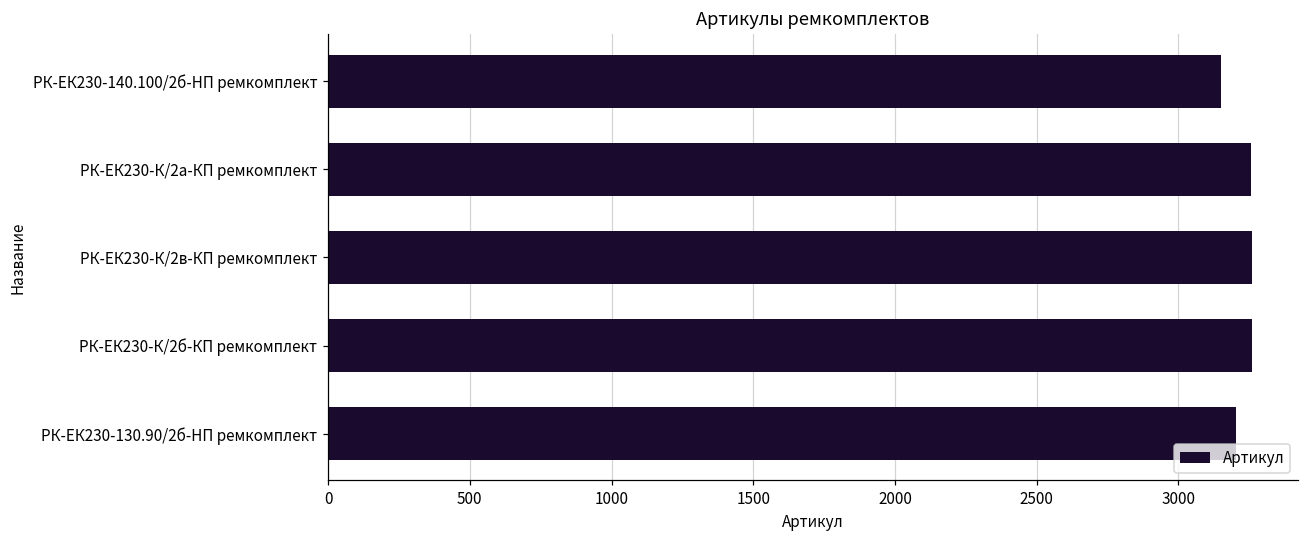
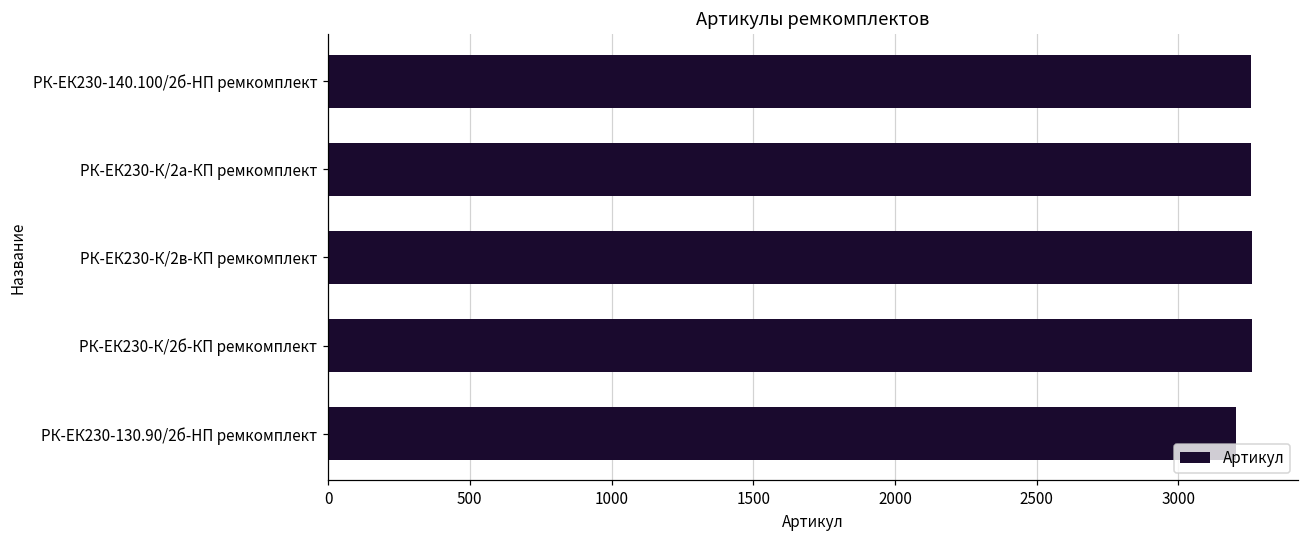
РК-ЕК230-140.100/2б-HП ремкомплект: 3150 -> 3260
